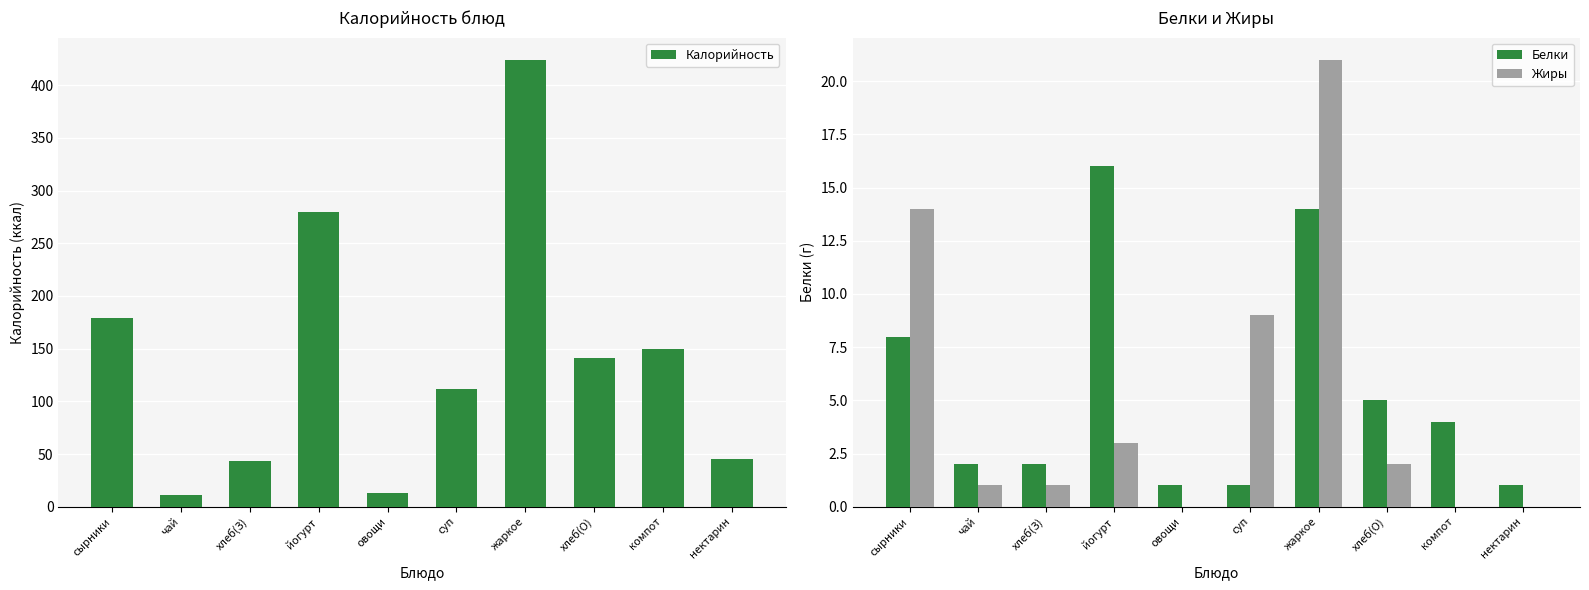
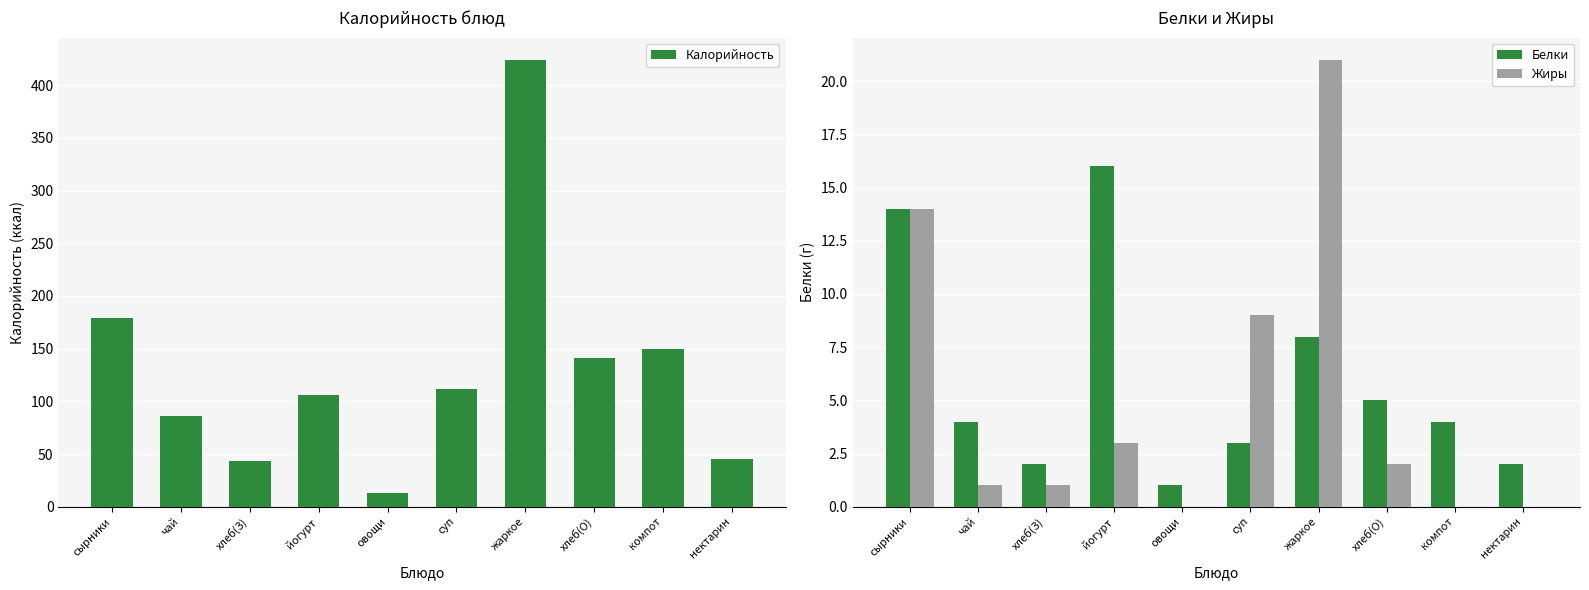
Калорийность блюд, чай: 11 -> 86
Калорийность блюд, йогурт: 280 -> 106
Белки и Жиры, Белки, сырники: 8 -> 14
Белки и Жиры, Белки, чай: 2 -> 4
Белки и Жиры, Белки, суп: 1 -> 3
Белки и Жиры, Белки, жаркое: 14 -> 8
Белки и Жиры, Белки, нектарин: 1 -> 2
